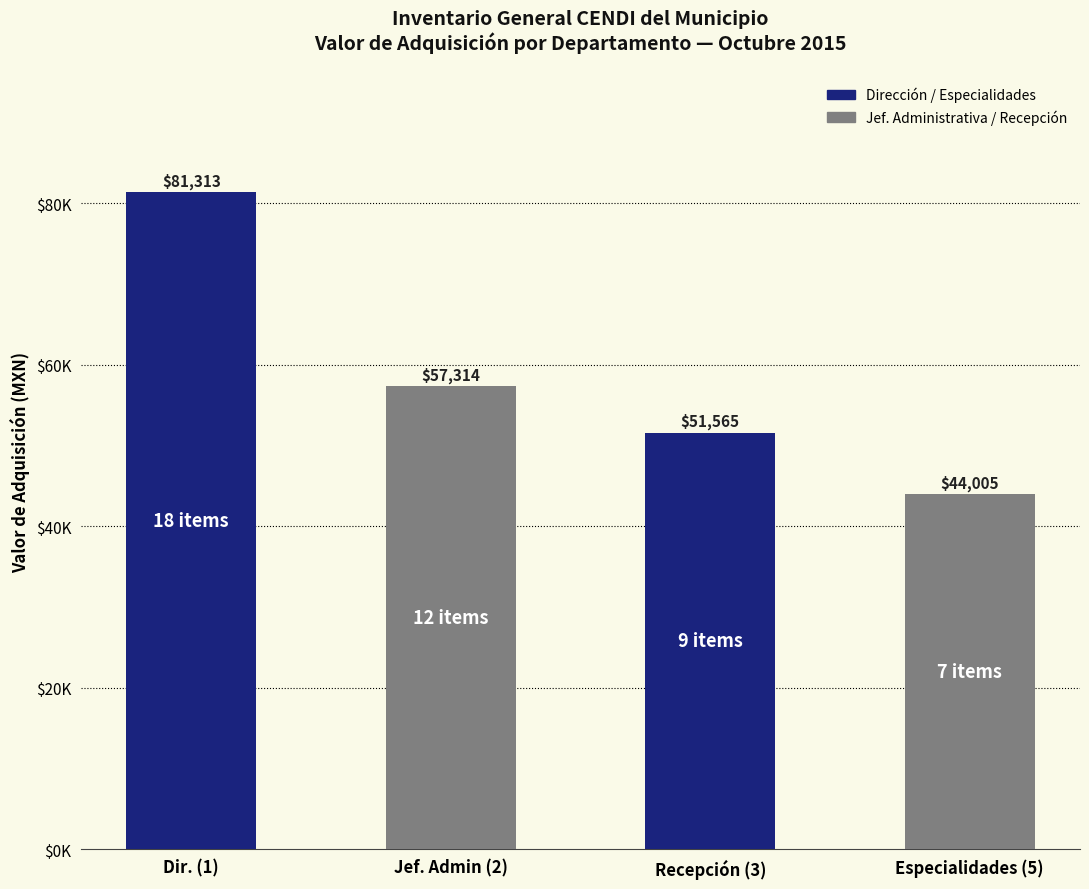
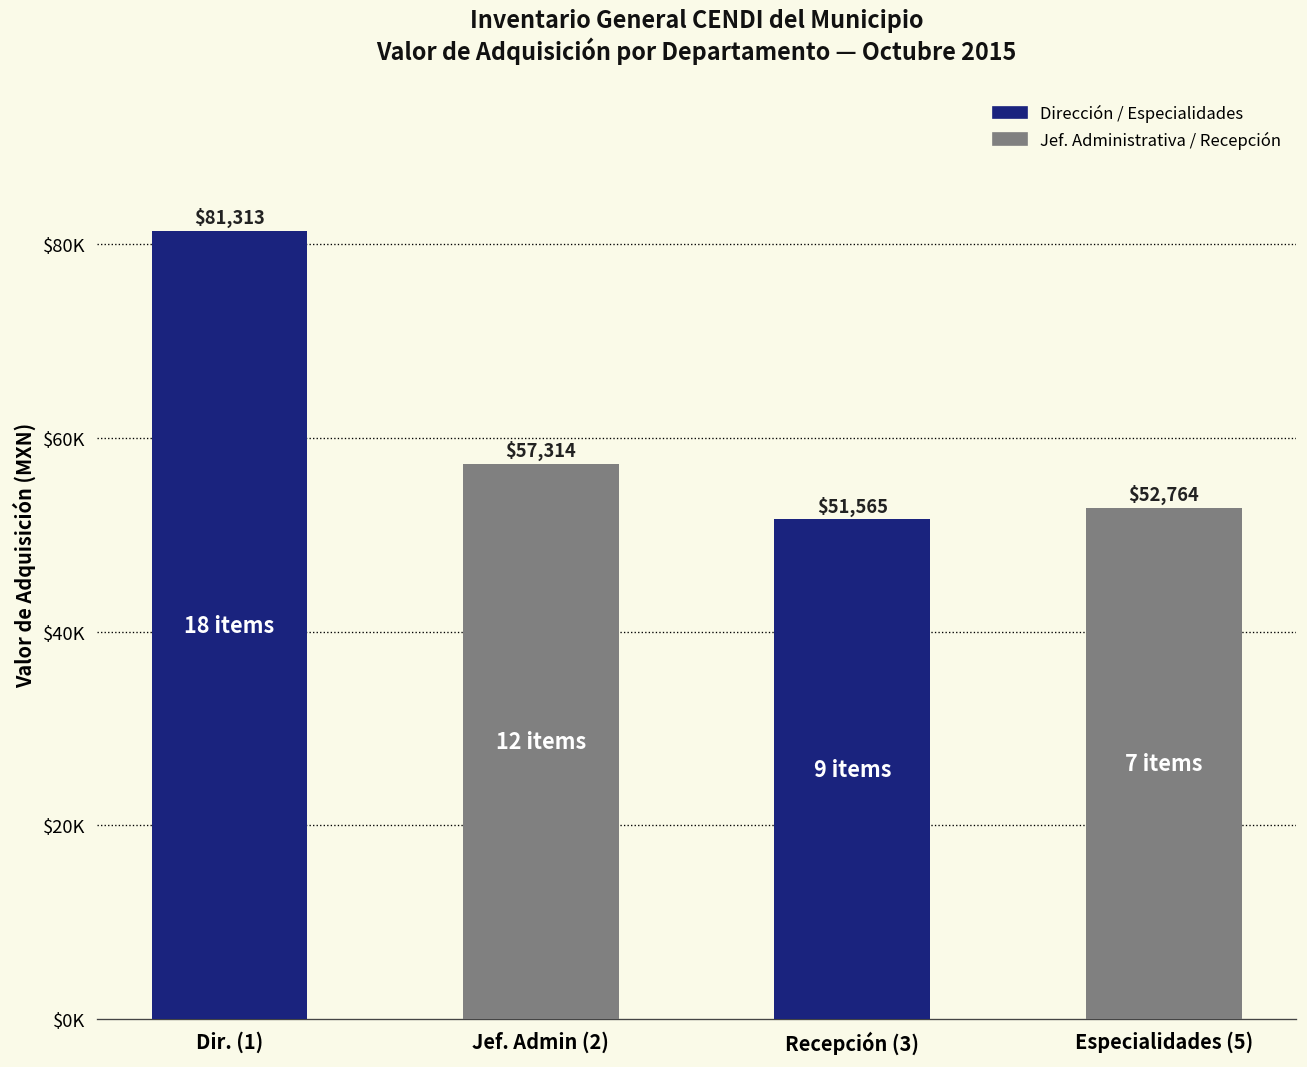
Especialidades (5): $44,005 -> $52,764
